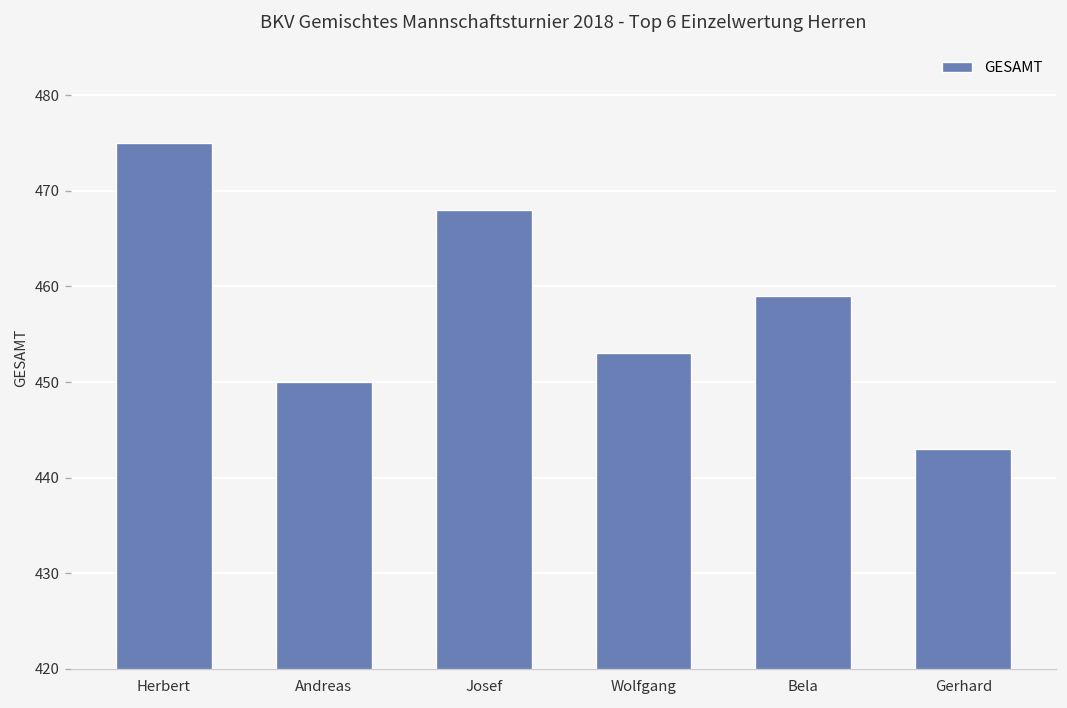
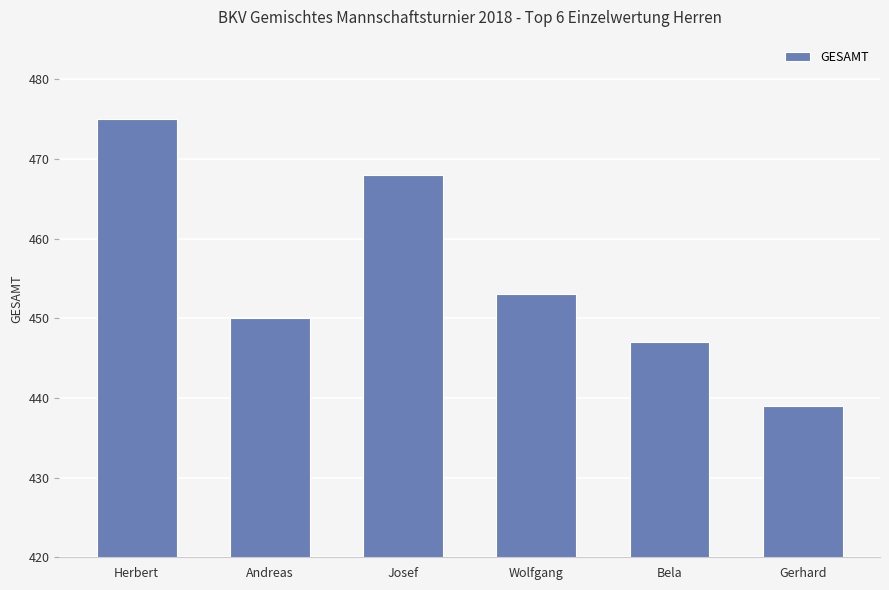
Bela: 459 -> 447
Gerhard: 443 -> 439
